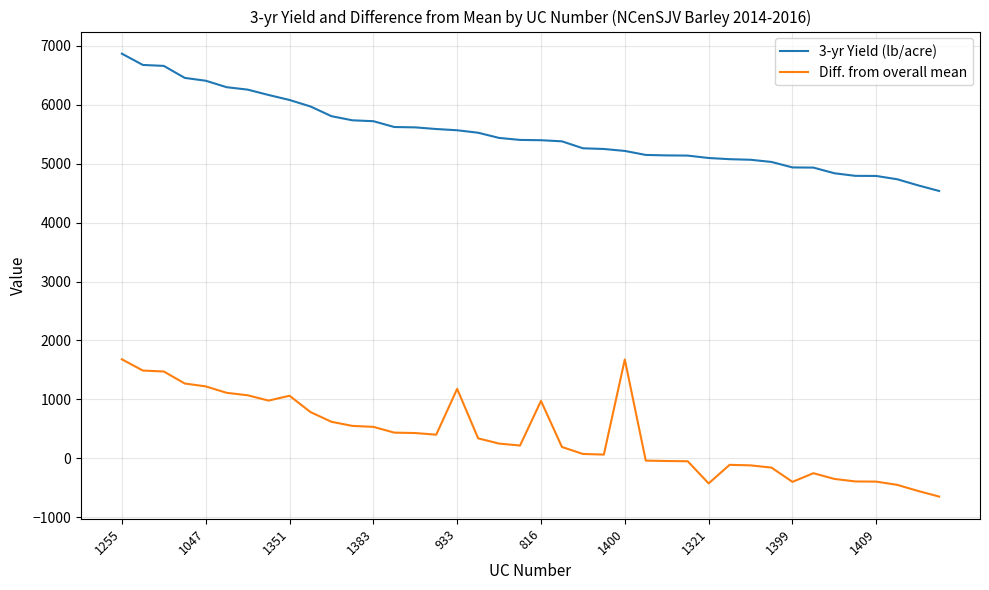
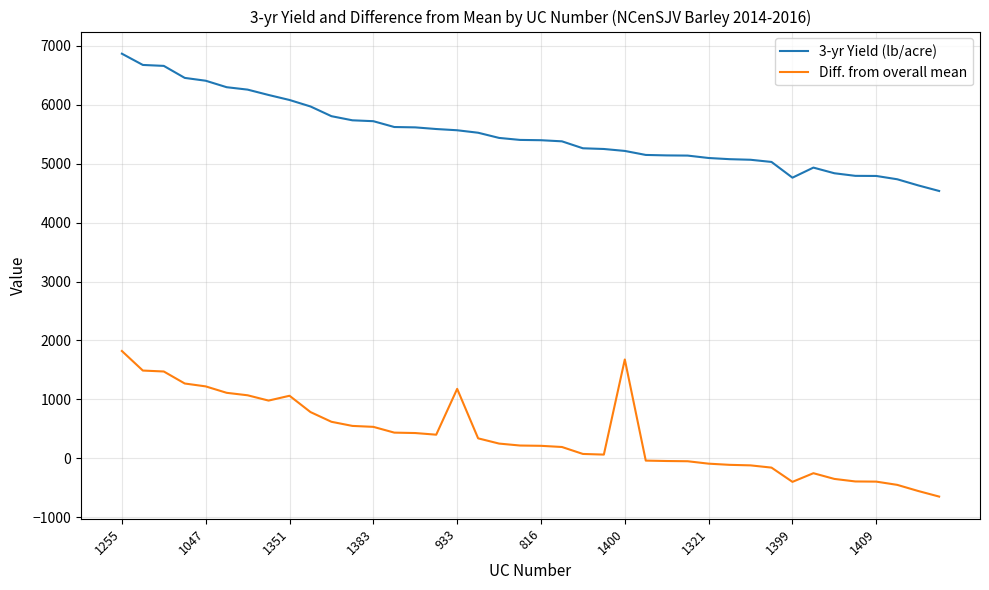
Diff. from overall mean, 1255: 1700 -> 1800
Diff. from overall mean, 816: 1000 -> 200
Diff. from overall mean, 1321: -400 -> -100
3-yr Yield (lb/acre), 1399: 4900 -> 4800
